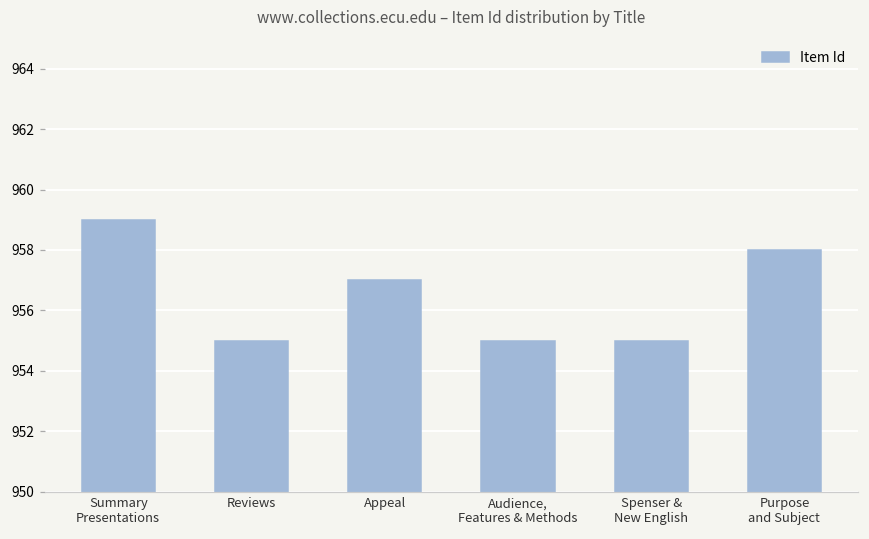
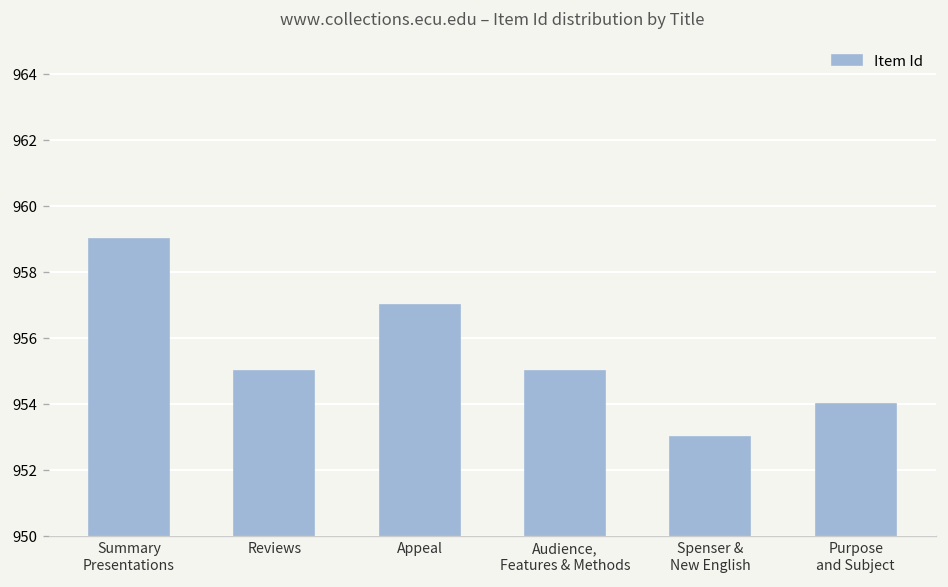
Spenser & New English: 955 -> 953
Purpose and Subject: 958 -> 954
